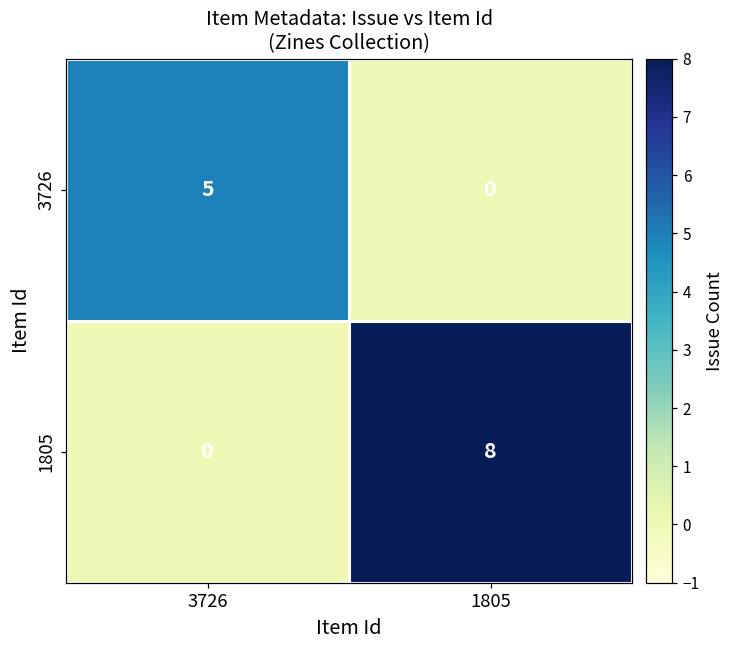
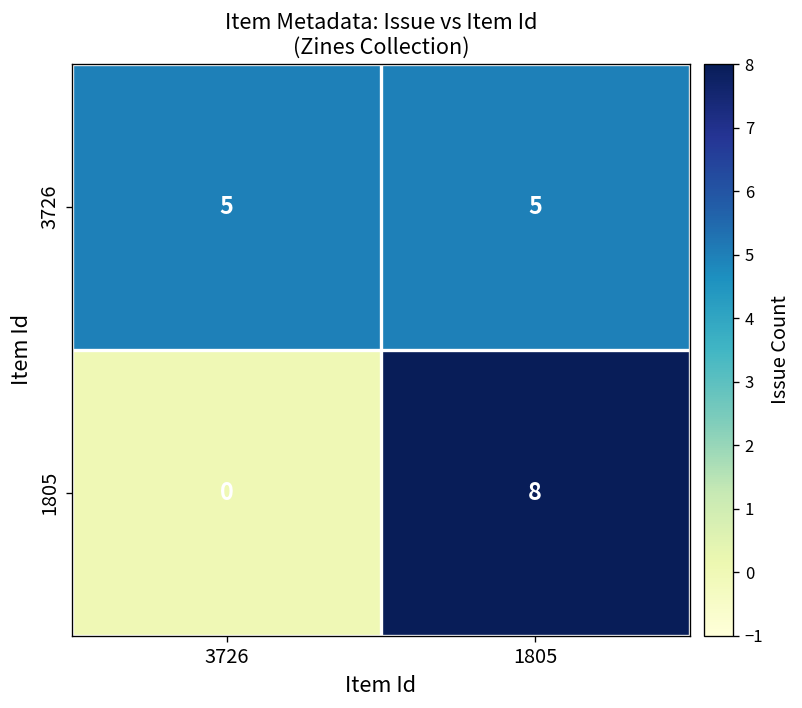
3726, 1805: 0 -> 5
